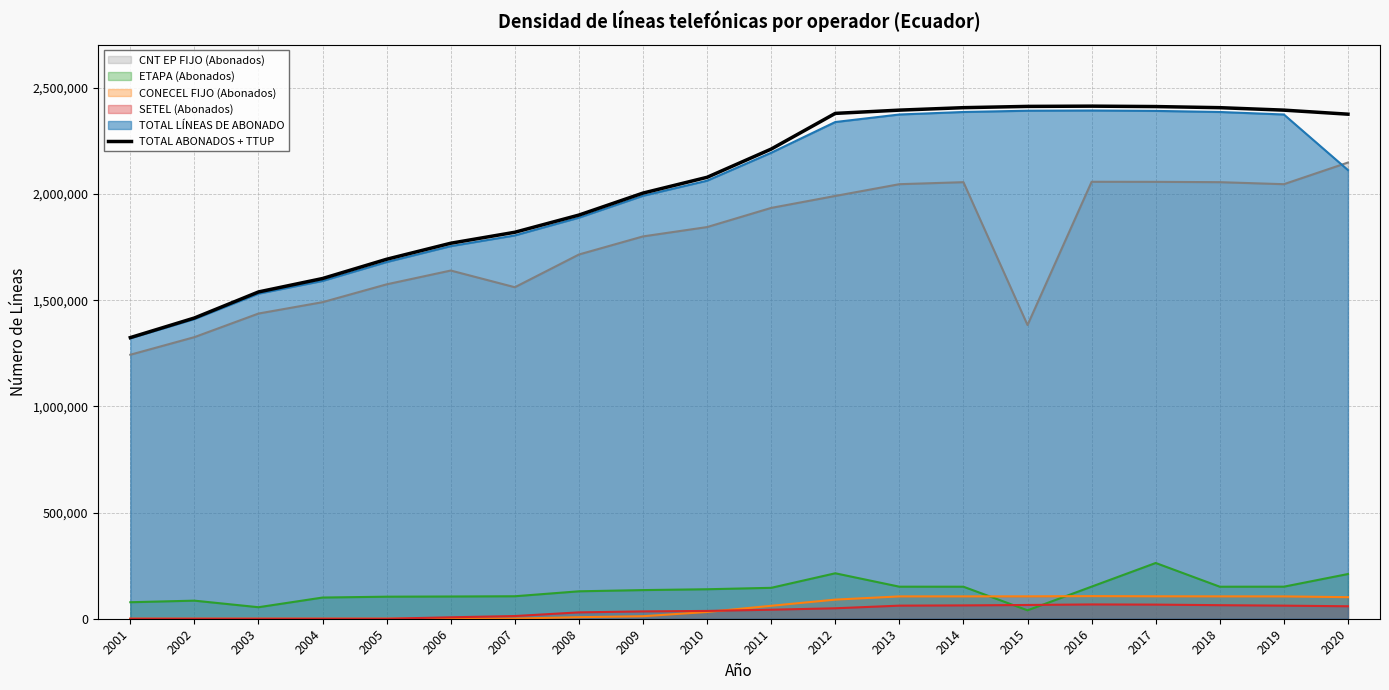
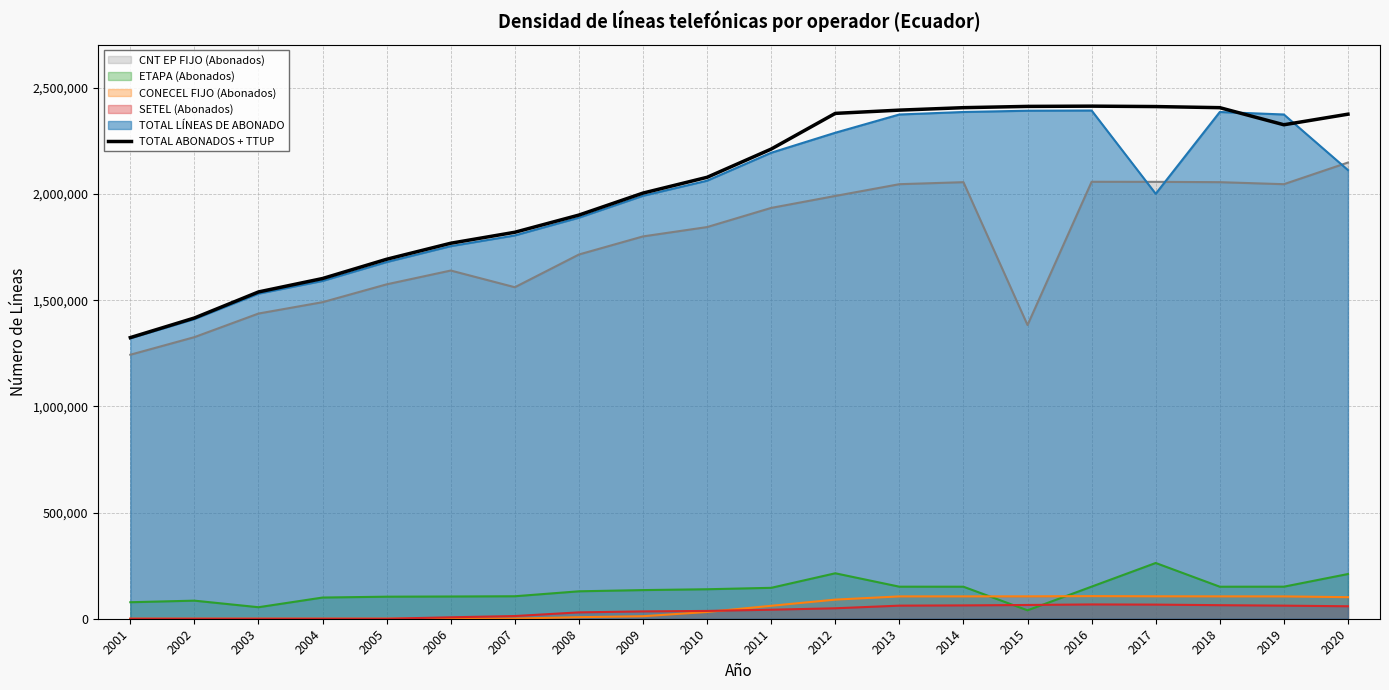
TOTAL LÍNEAS DE ABONADO, 2012: 2,340,000 -> 2,290,000
TOTAL LÍNEAS DE ABONADO, 2017: 2,390,000 -> 2,000,000
TOTAL ABONADOS + TTUP, 2019: 2,390,000 -> 2,330,000
